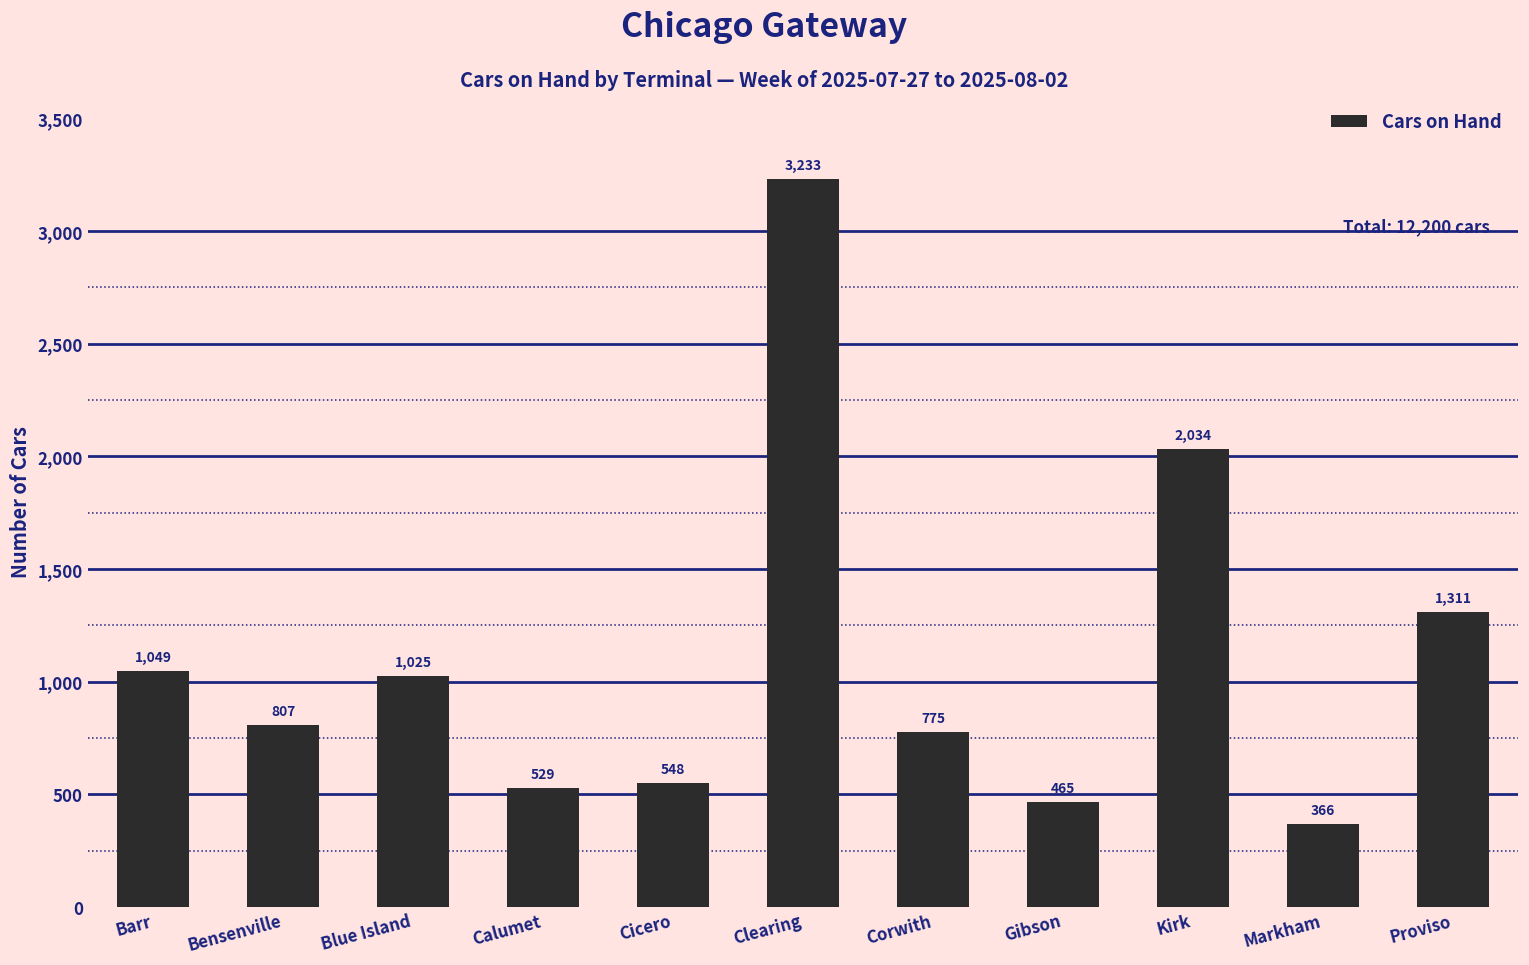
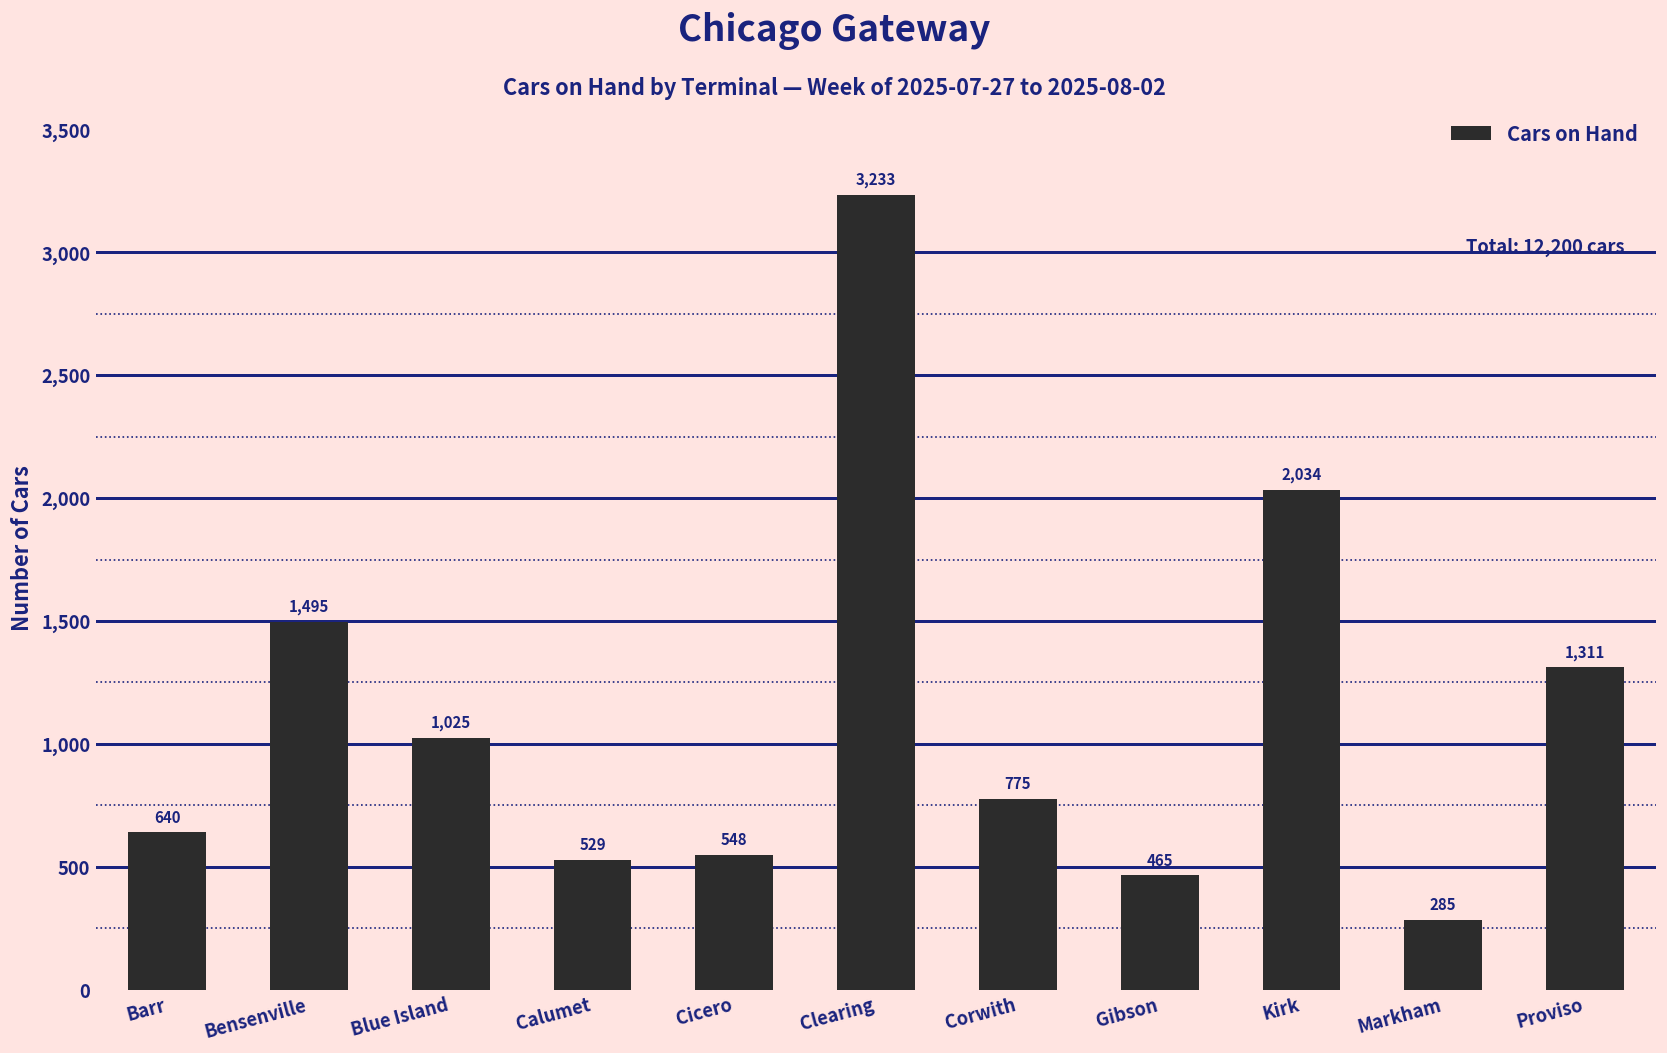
Barr: 1,049 -> 640
Bensenville: 807 -> 1,495
Markham: 366 -> 285
